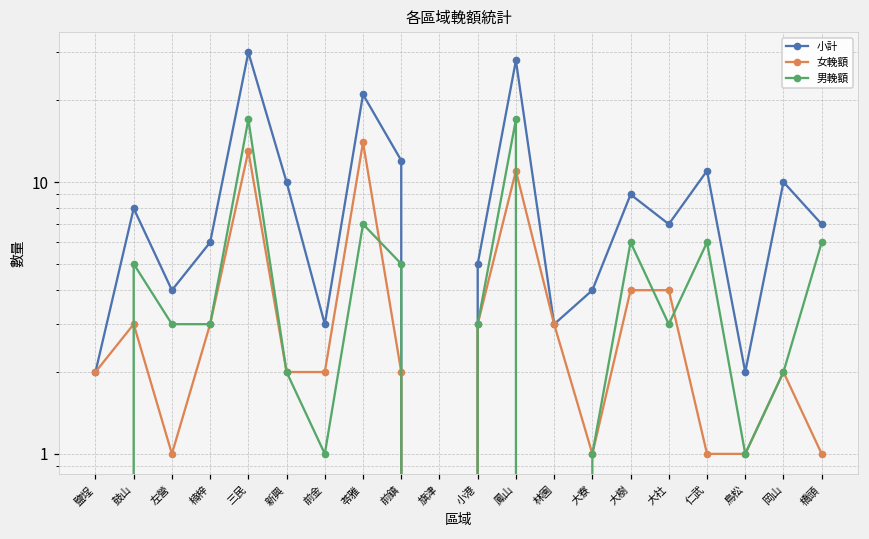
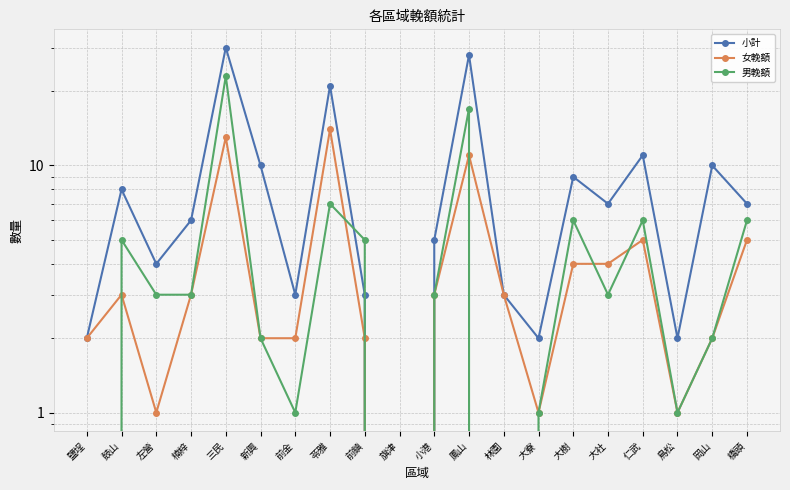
男輓額, 三民: 17 -> 23
小計, 前鎮: 12 -> 3
小計, 大寮: 4 -> 2
女輓額, 仁武: 1 -> 5
女輓額, 橋頭: 1 -> 5
